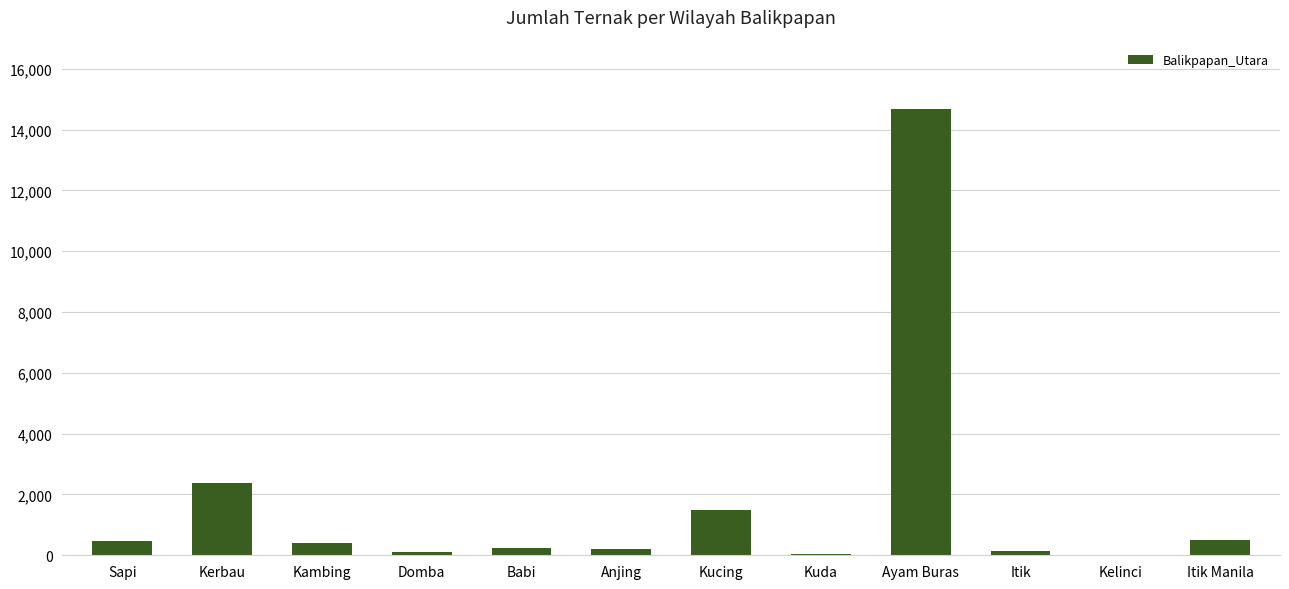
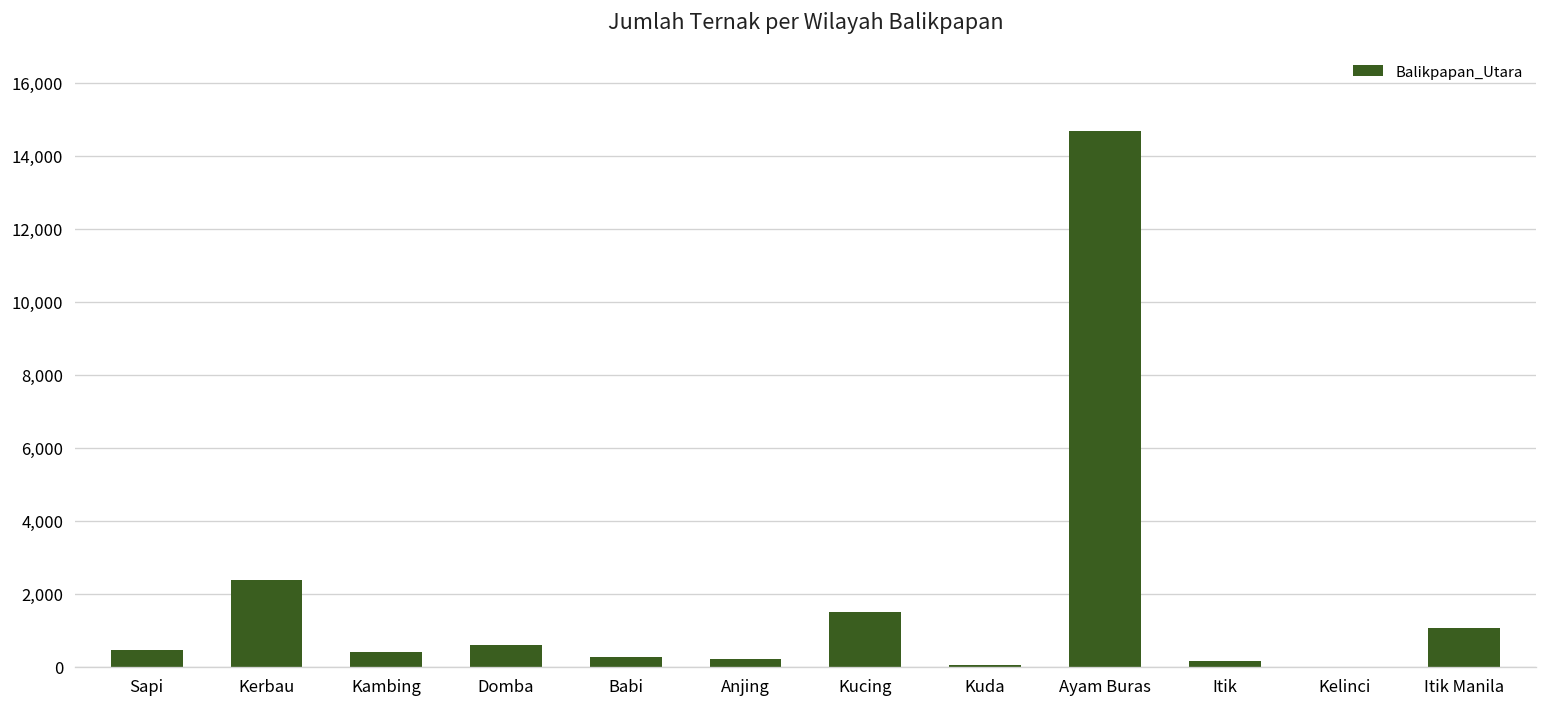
Domba: 100 -> 600
Itik Manila: 500 -> 1,100
